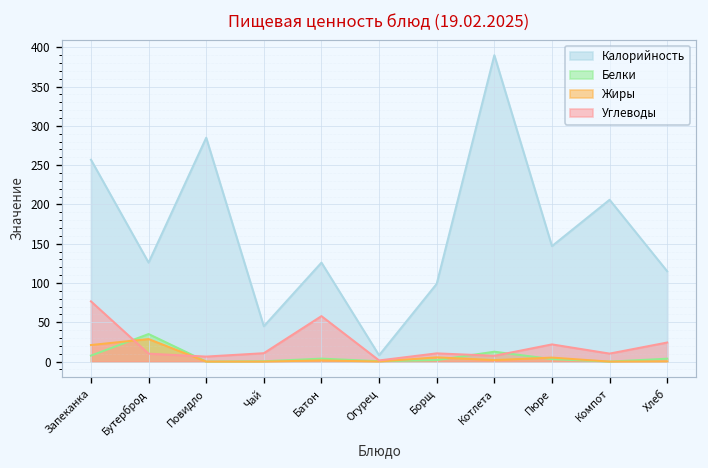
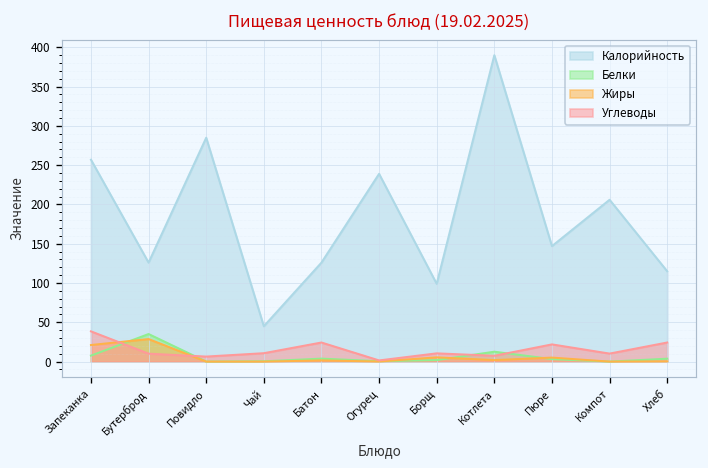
Углеводы, Запеканка: 80 -> 40
Углеводы, Батон: 60 -> 20
Калорийность, Огурец: 10 -> 240
